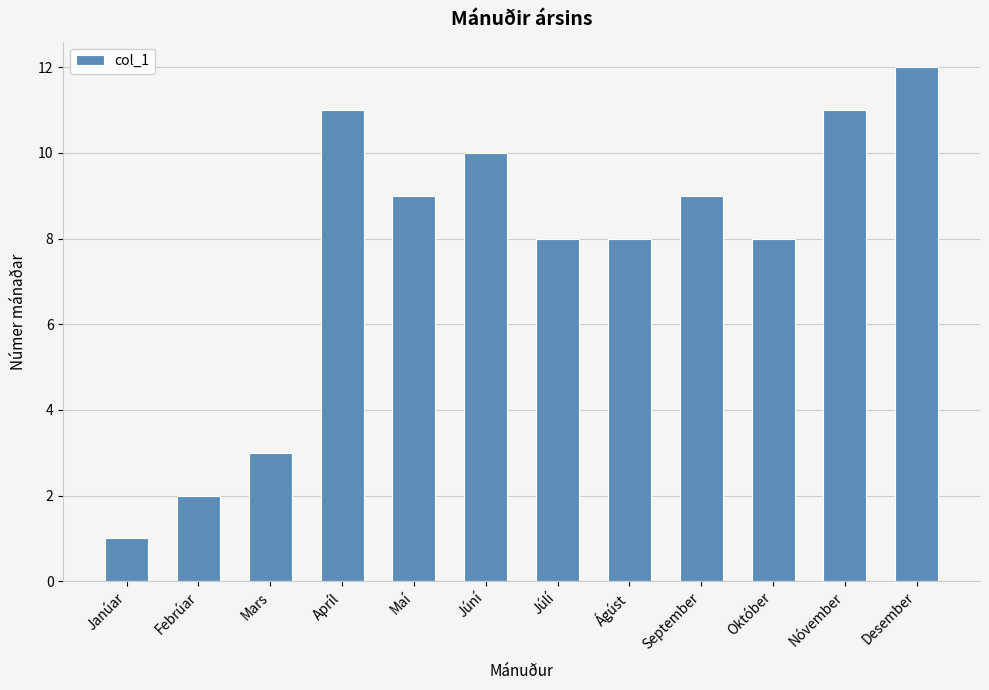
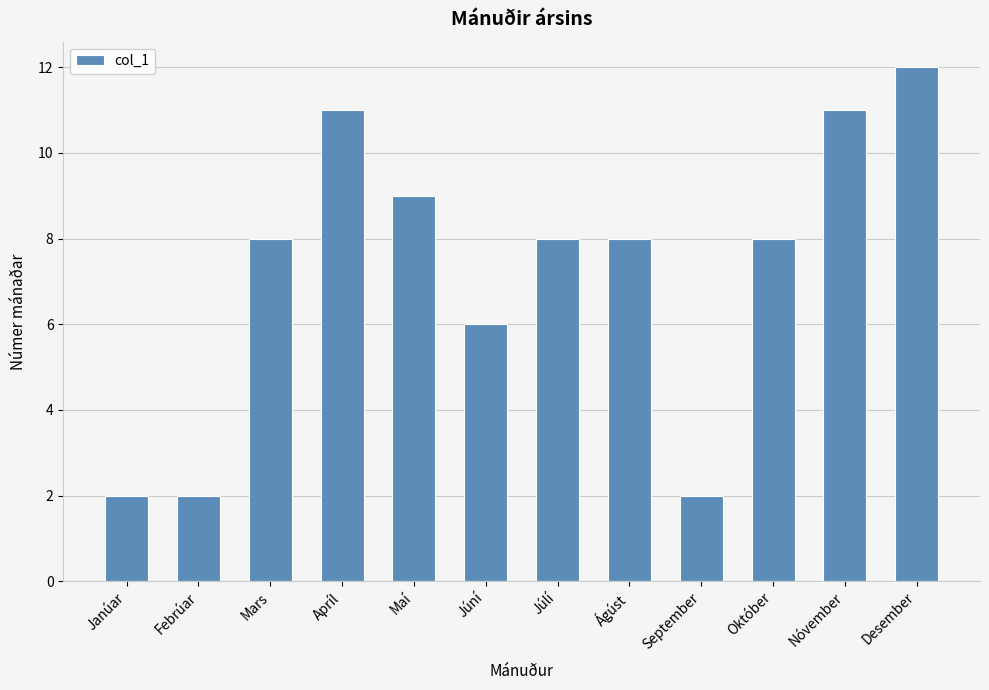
Janúar: 1 -> 2
Mars: 3 -> 8
Júní: 10 -> 6
September: 9 -> 2
